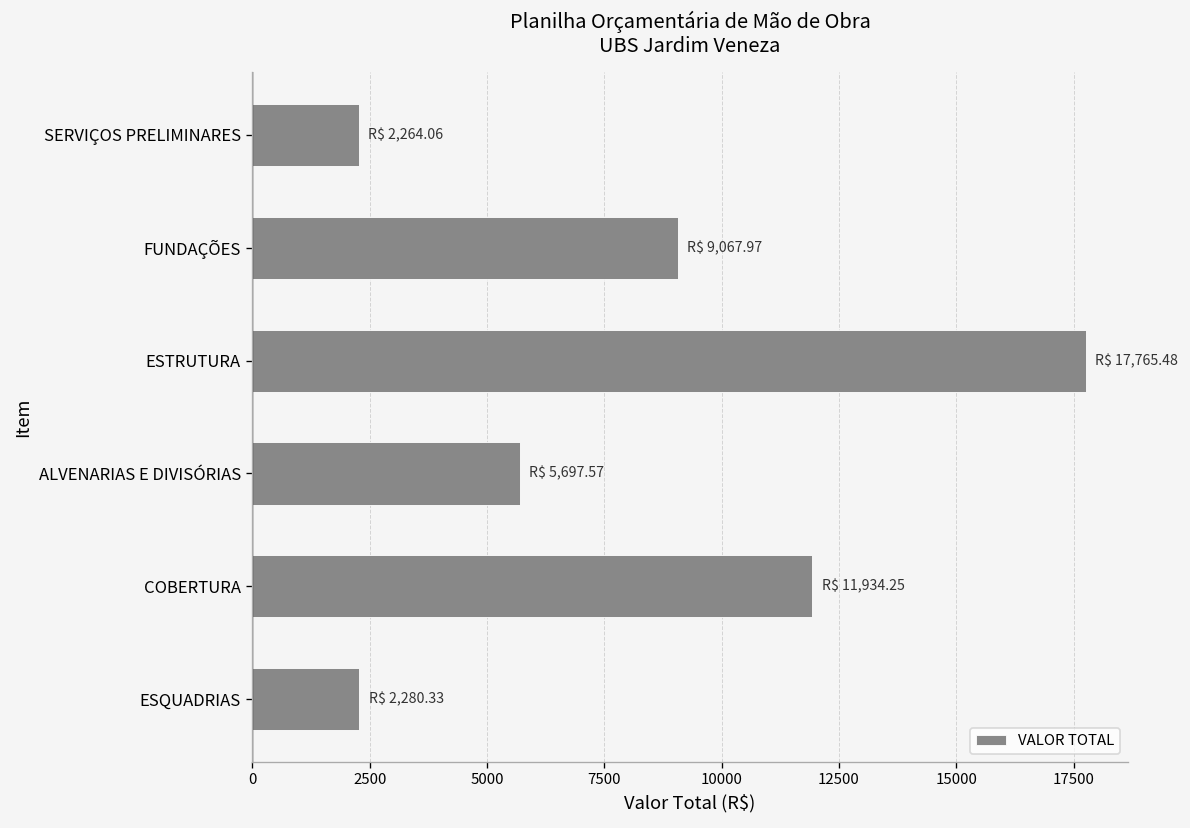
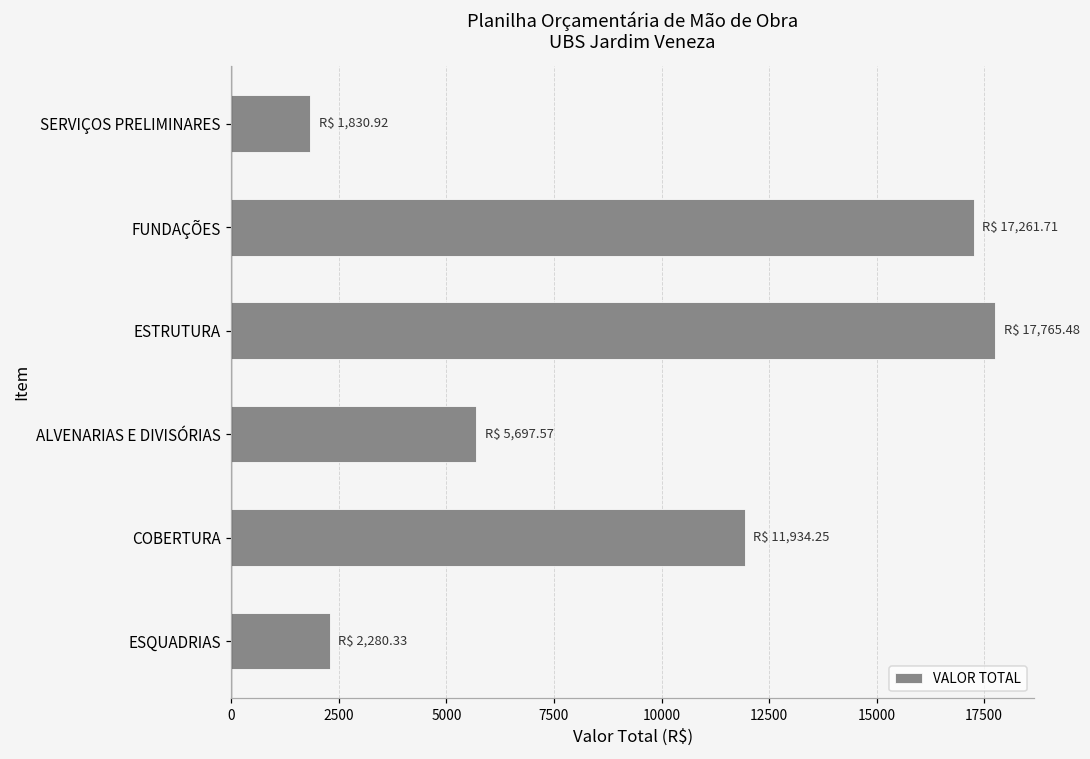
SERVIÇOS PRELIMINARES: 2,264.06 -> 1,830.92
FUNDAÇÕES: 9,067.97 -> 17,261.71
